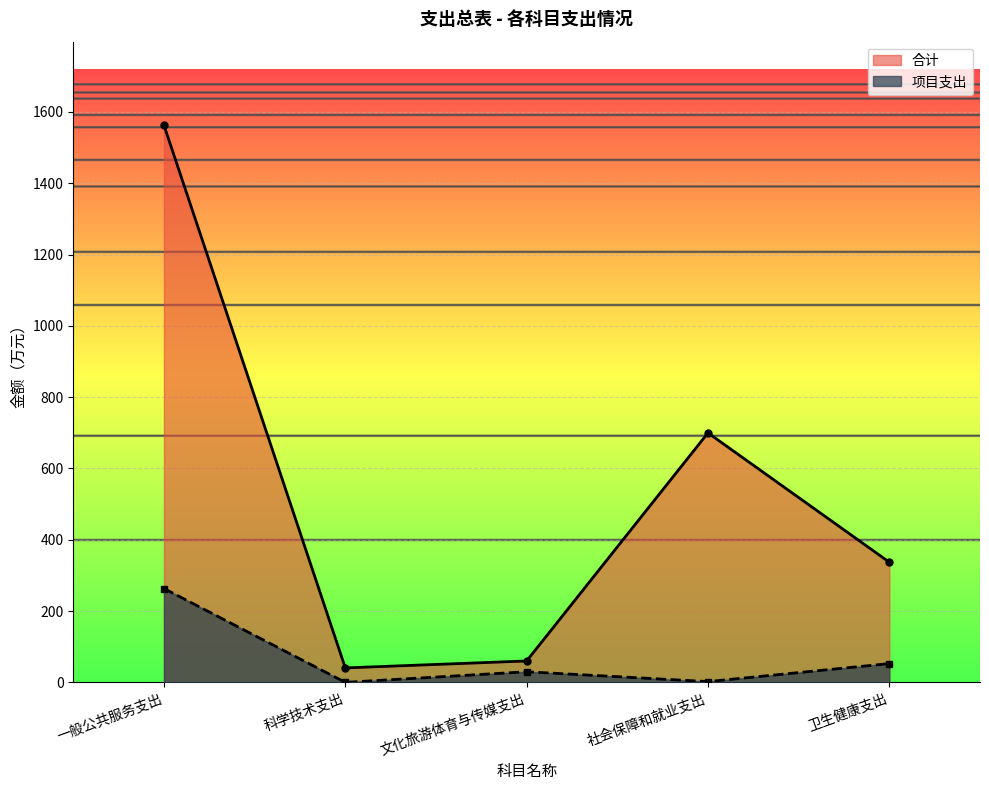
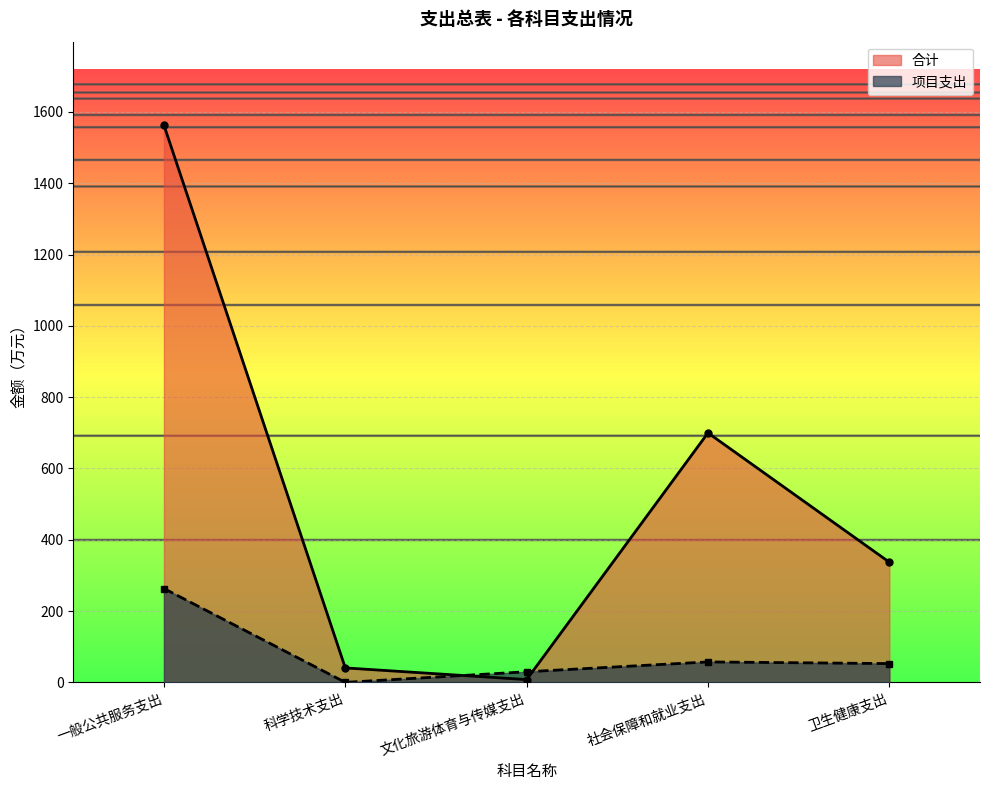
合计, 文化旅游体育与传媒支出: 60 -> 10
项目支出, 社会保障和就业支出: 0 -> 60
